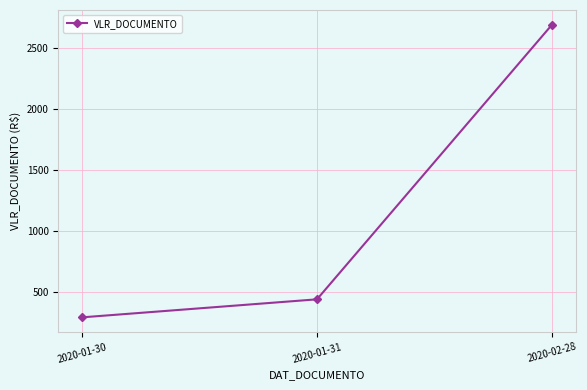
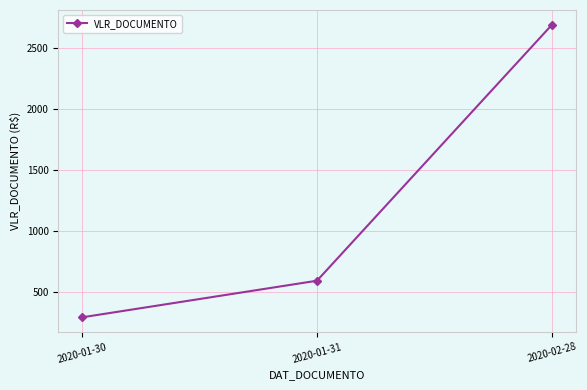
2020-01-31: 440 -> 600
